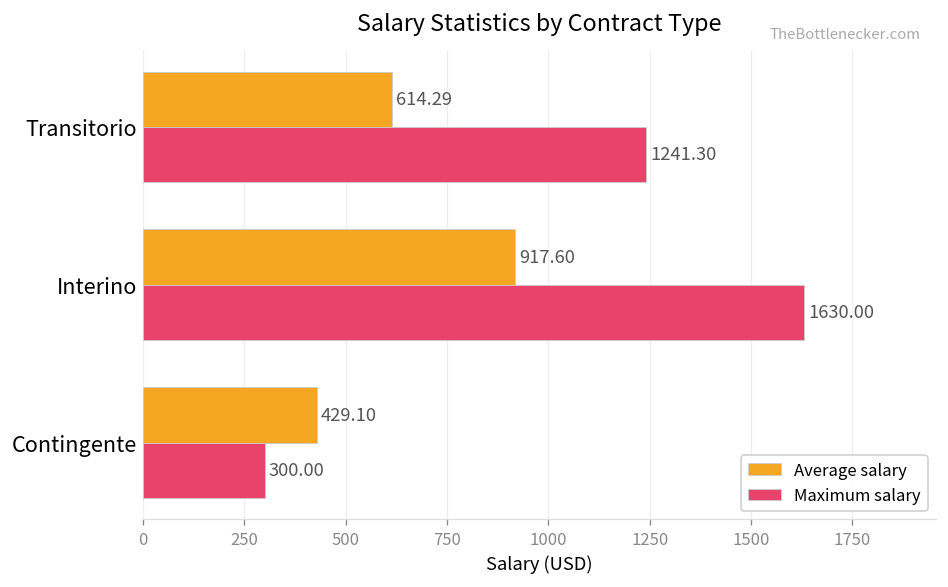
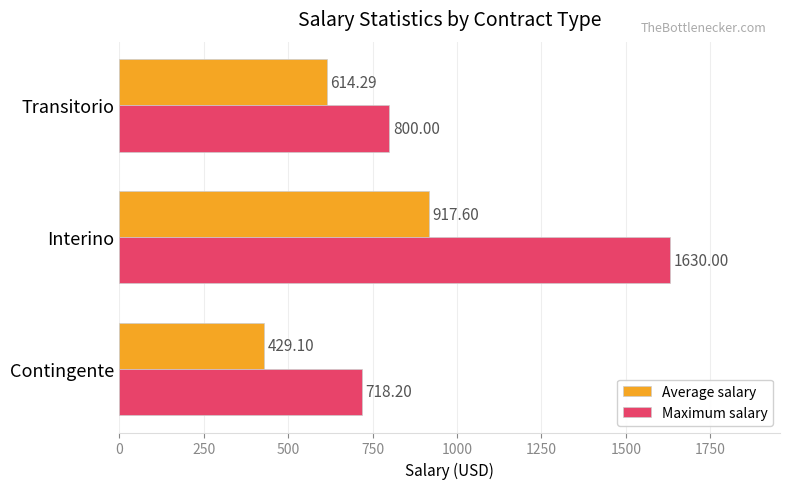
Maximum salary, Transitorio: 1241.30 -> 800.00
Maximum salary, Contingente: 300.00 -> 718.20
